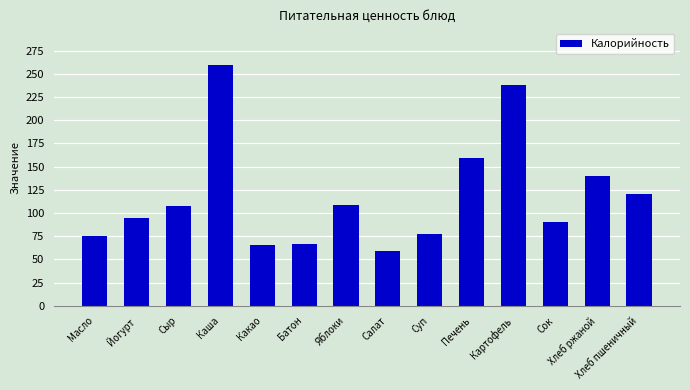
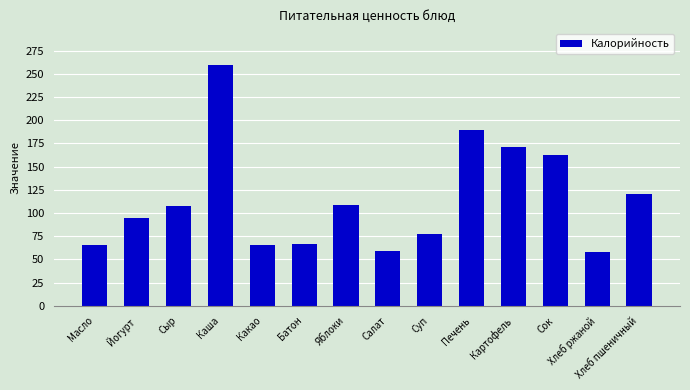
Масло: 80 -> 70
Печень: 160 -> 190
Картофель: 240 -> 170
Сок: 90 -> 160
Хлеб ржаной: 140 -> 60
